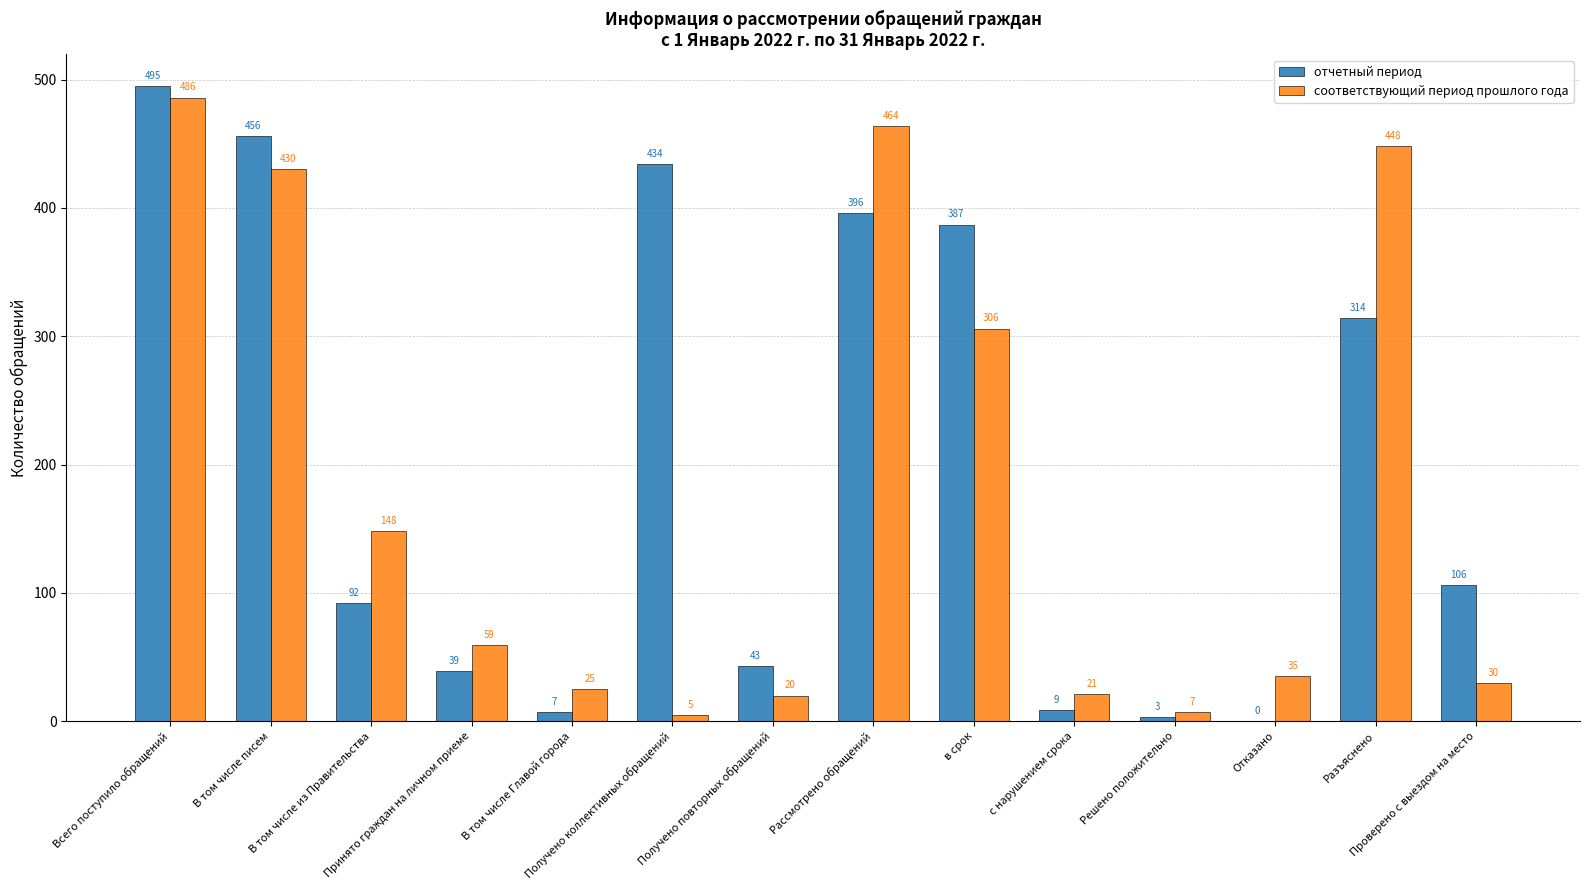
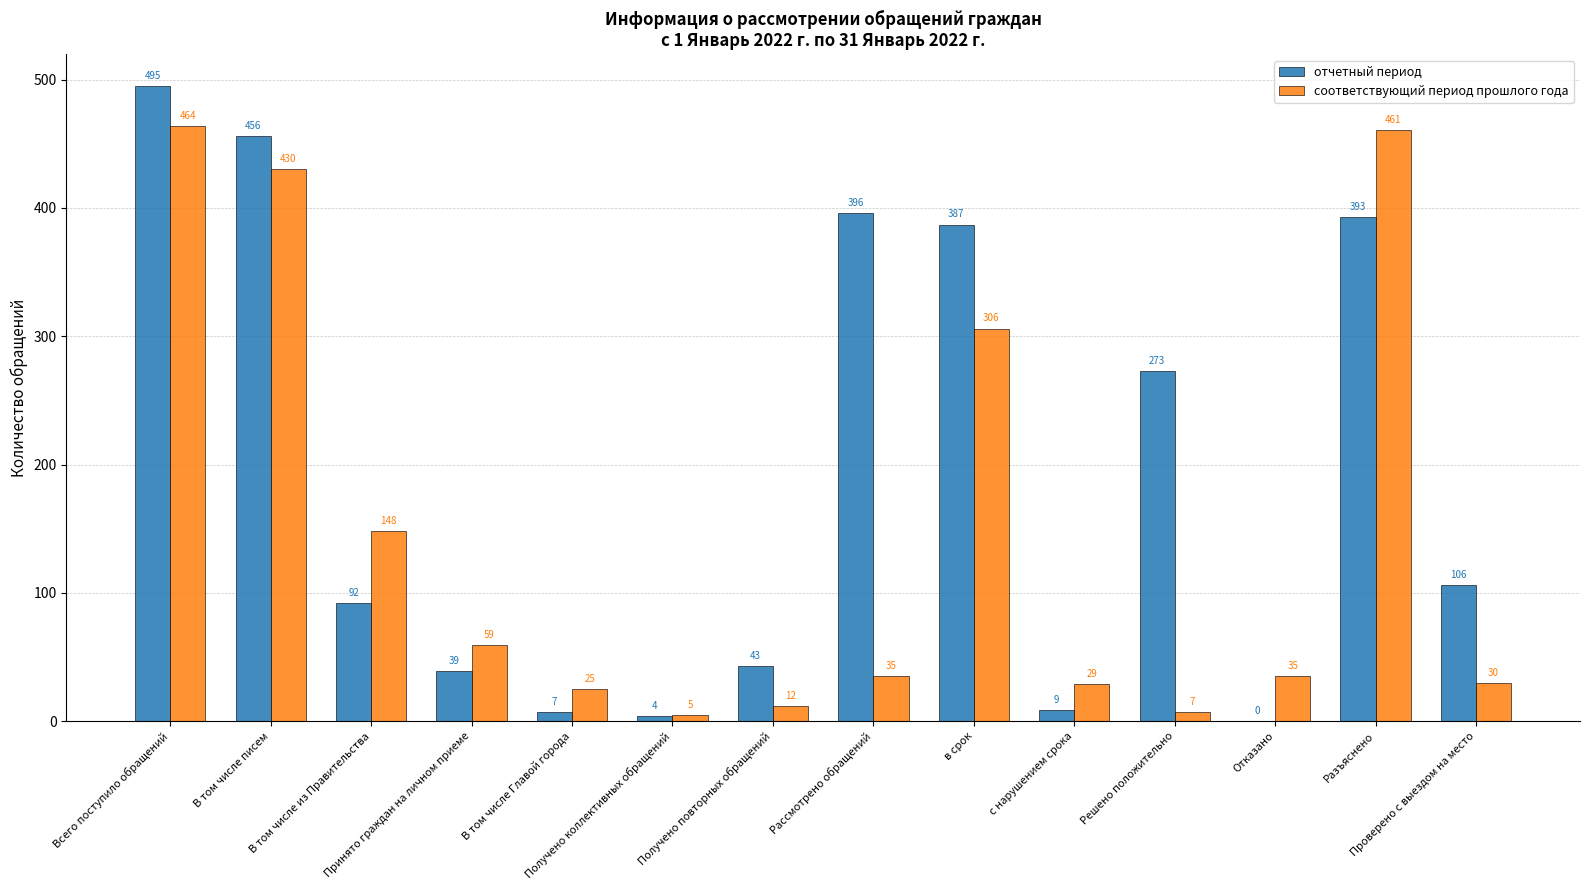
соответствующий период прошлого года, Всего поступило обращений: 486 -> 464
отчетный период, Получено коллективных обращений: 434 -> 4
соответствующий период прошлого года, Получено повторных обращений: 20 -> 12
соответствующий период прошлого года, Рассмотрено обращений: 464 -> 35
соответствующий период прошлого года, с нарушением срока: 21 -> 29
отчетный период, Решено положительно: 3 -> 273
отчетный период, Разъяснено: 314 -> 393
соответствующий период прошлого года, Разъяснено: 448 -> 461
